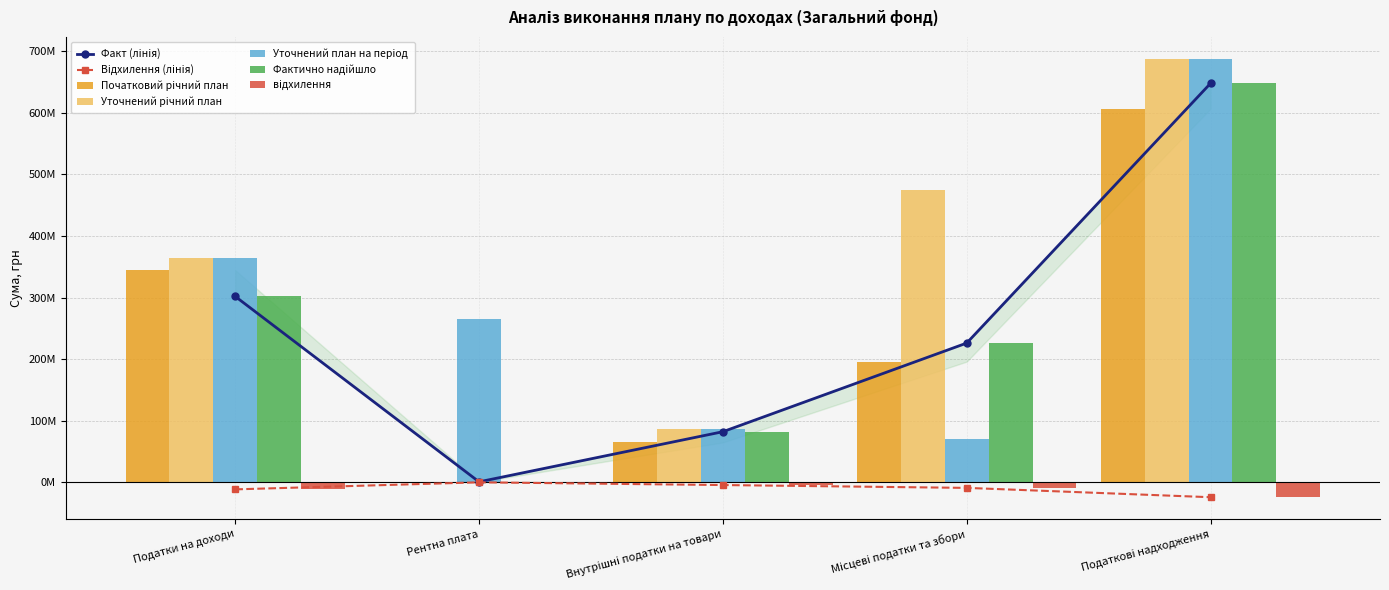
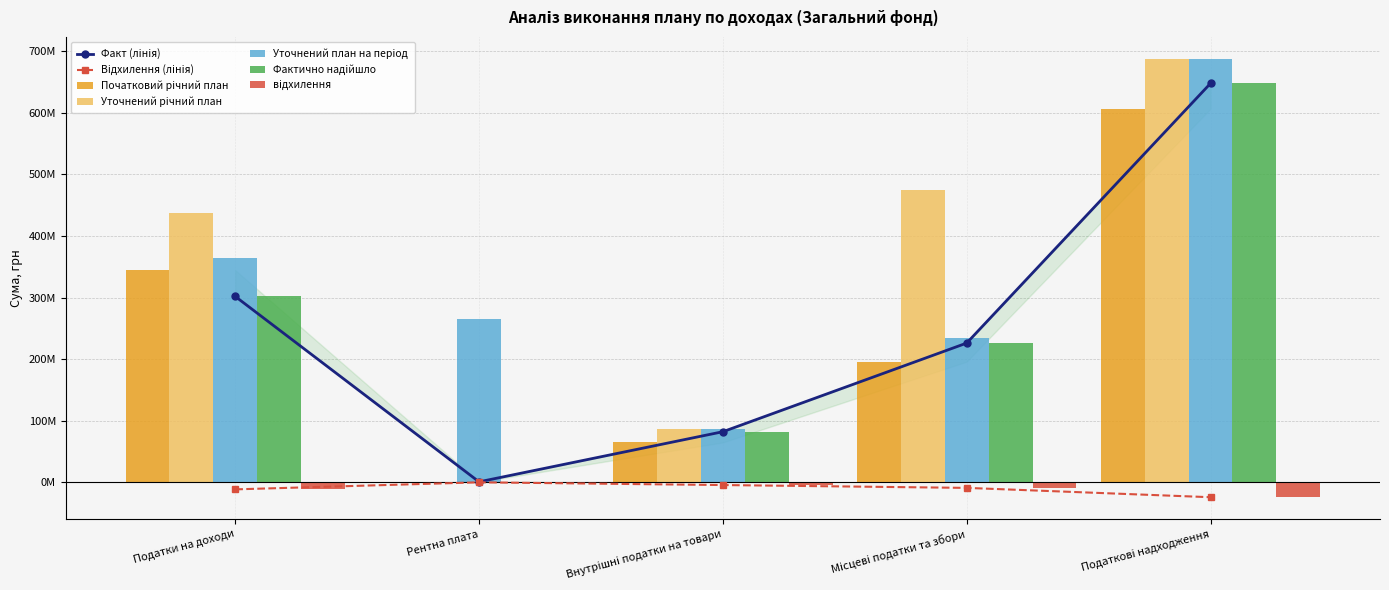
Уточнений річний план, Податки на доходи: 360000000 -> 440000000
Уточнений план на період, Місцеві податки та збори: 70000000 -> 230000000
